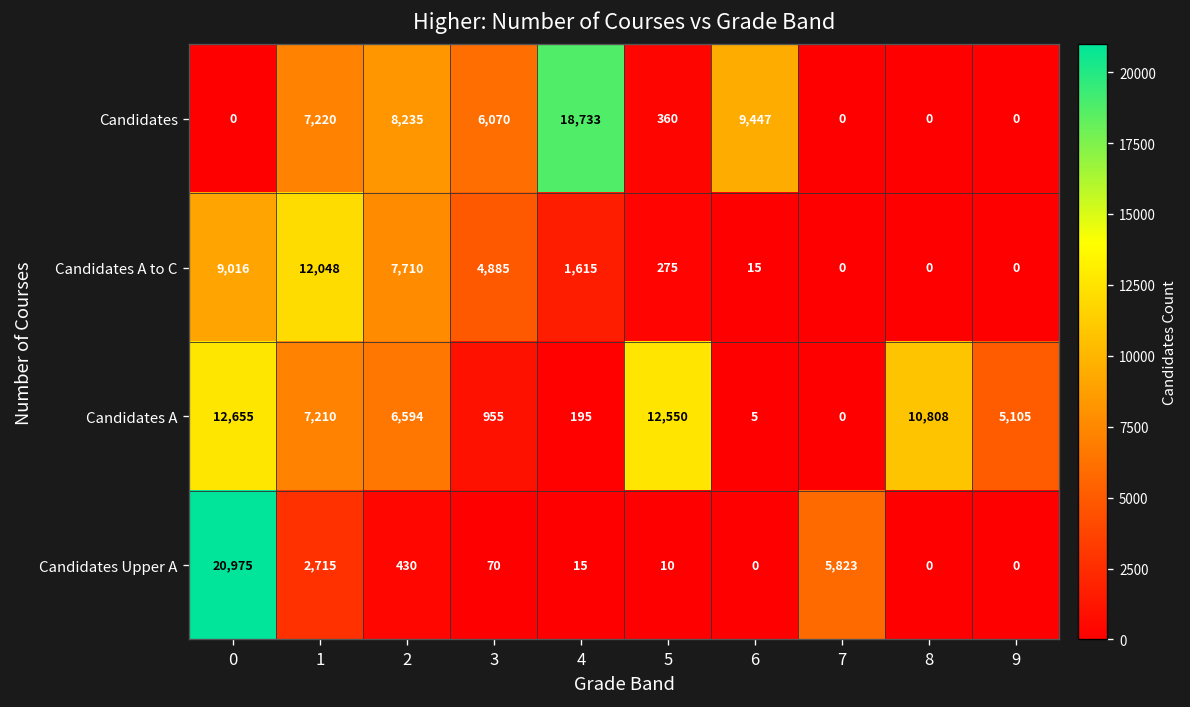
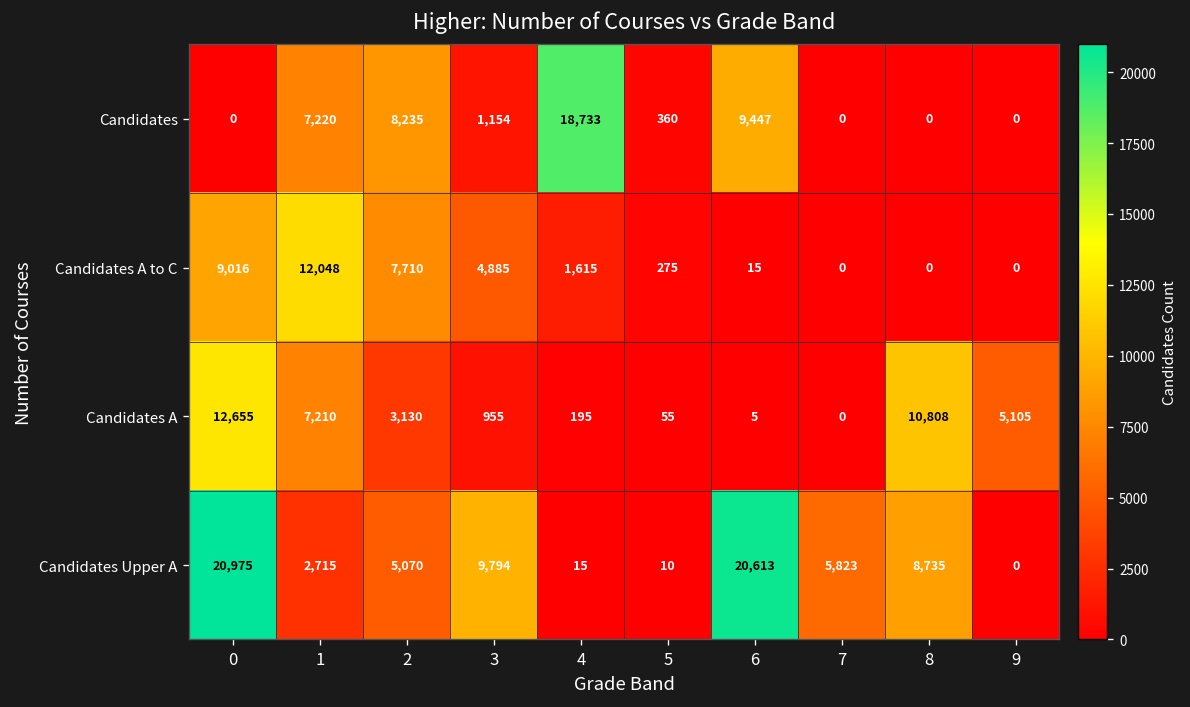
Candidates, 3: 6,070 -> 1,154
Candidates A, 2: 6,594 -> 3,130
Candidates A, 5: 12,550 -> 55
Candidates Upper A, 2: 430 -> 5,070
Candidates Upper A, 3: 70 -> 9,794
Candidates Upper A, 6: 0 -> 20,613
Candidates Upper A, 8: 0 -> 8,735
